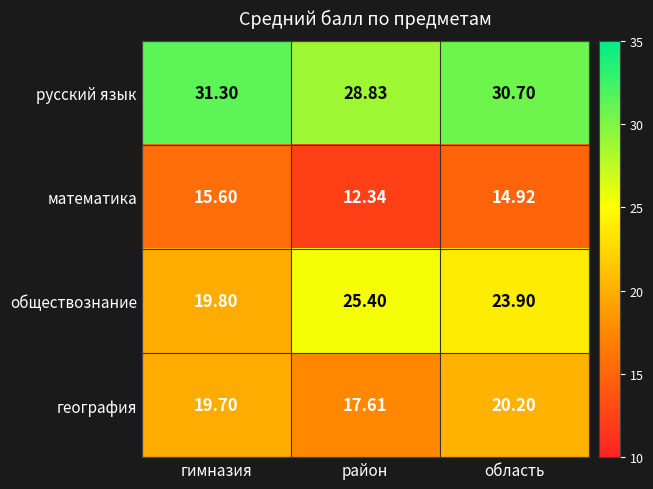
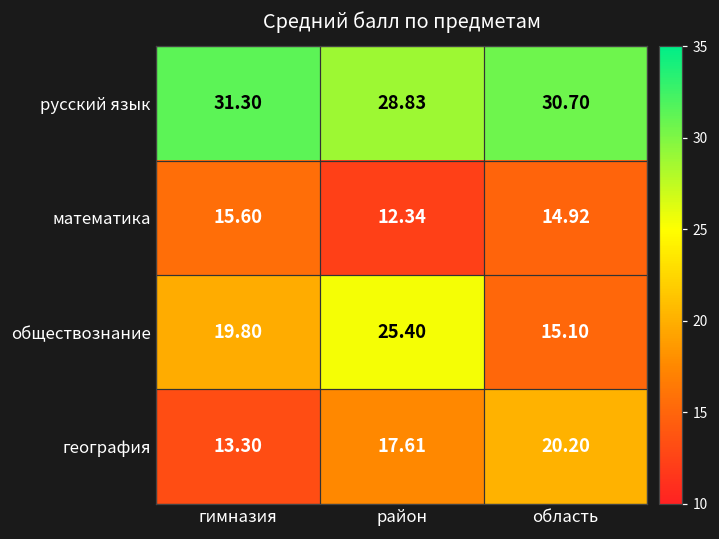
обществознание, область: 23.90 -> 15.10
география, гимназия: 19.70 -> 13.30
